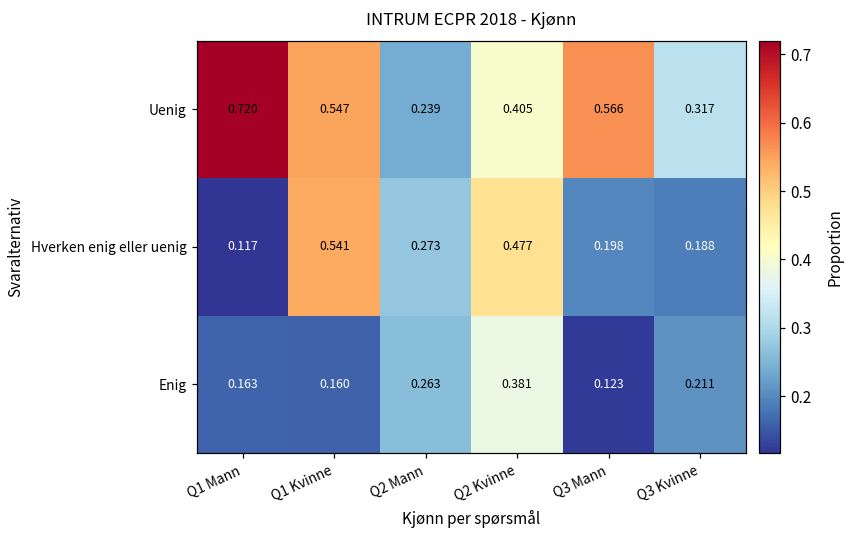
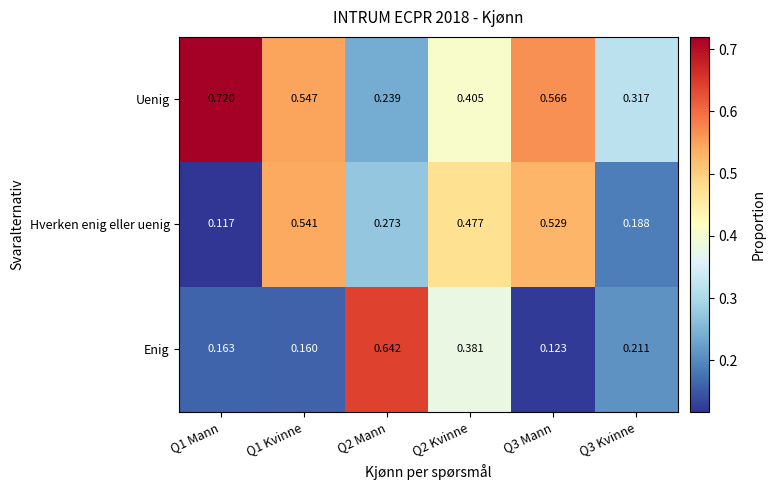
Hverken enig eller uenig, Q3 Mann: 0.198 -> 0.529
Enig, Q2 Mann: 0.263 -> 0.642
